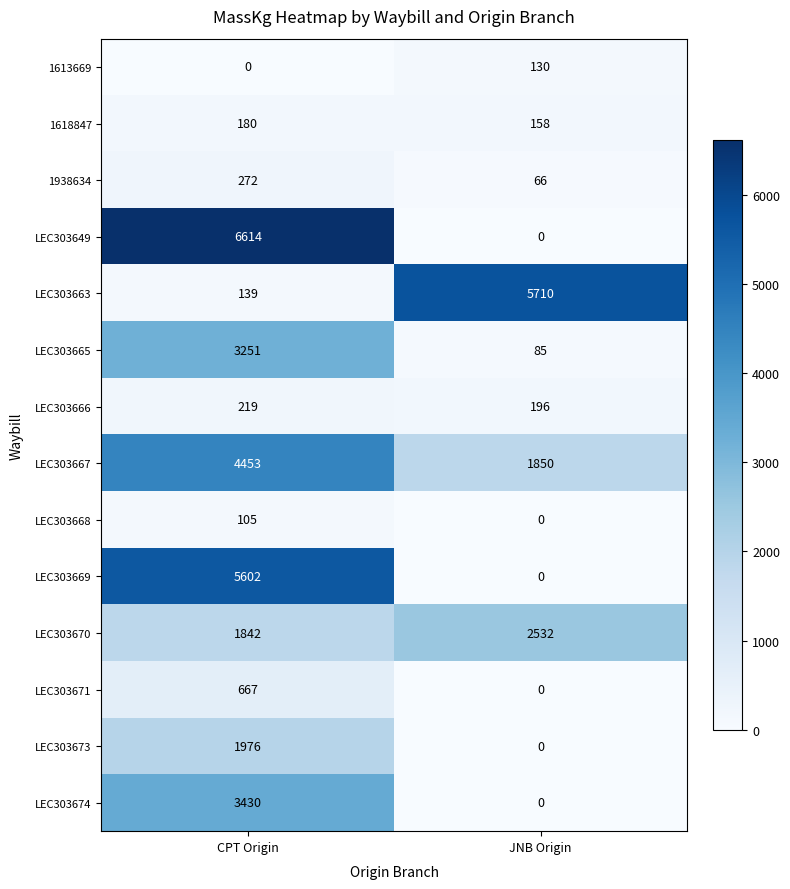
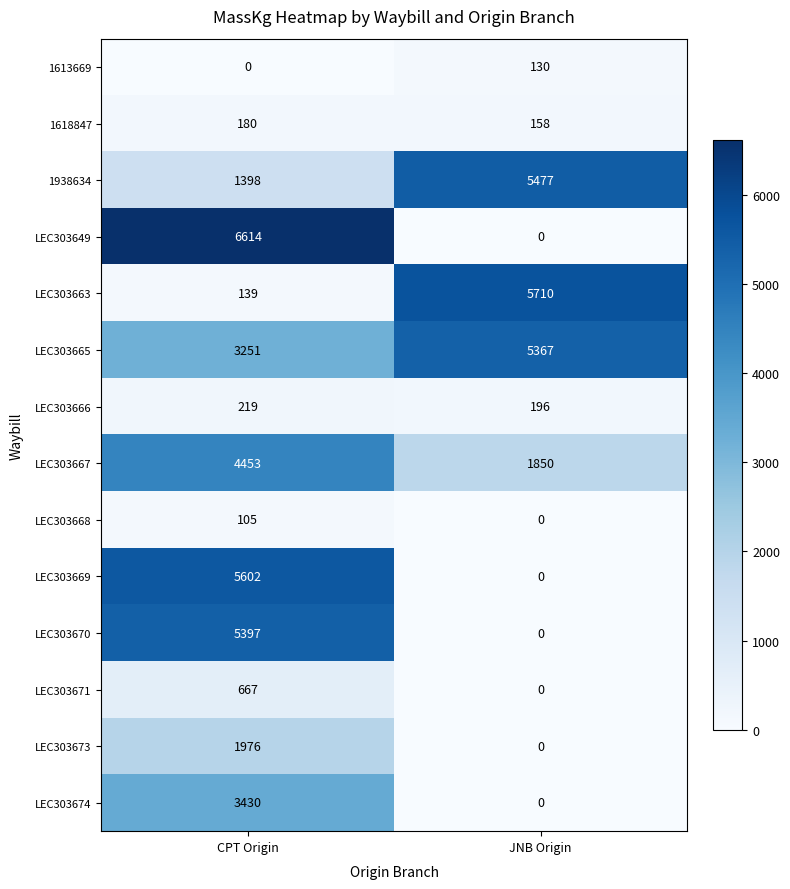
1938634, CPT Origin: 272 -> 1398
1938634, JNB Origin: 66 -> 5477
LEC303665, JNB Origin: 85 -> 5367
LEC303670, CPT Origin: 1842 -> 5397
LEC303670, JNB Origin: 2532 -> 0
